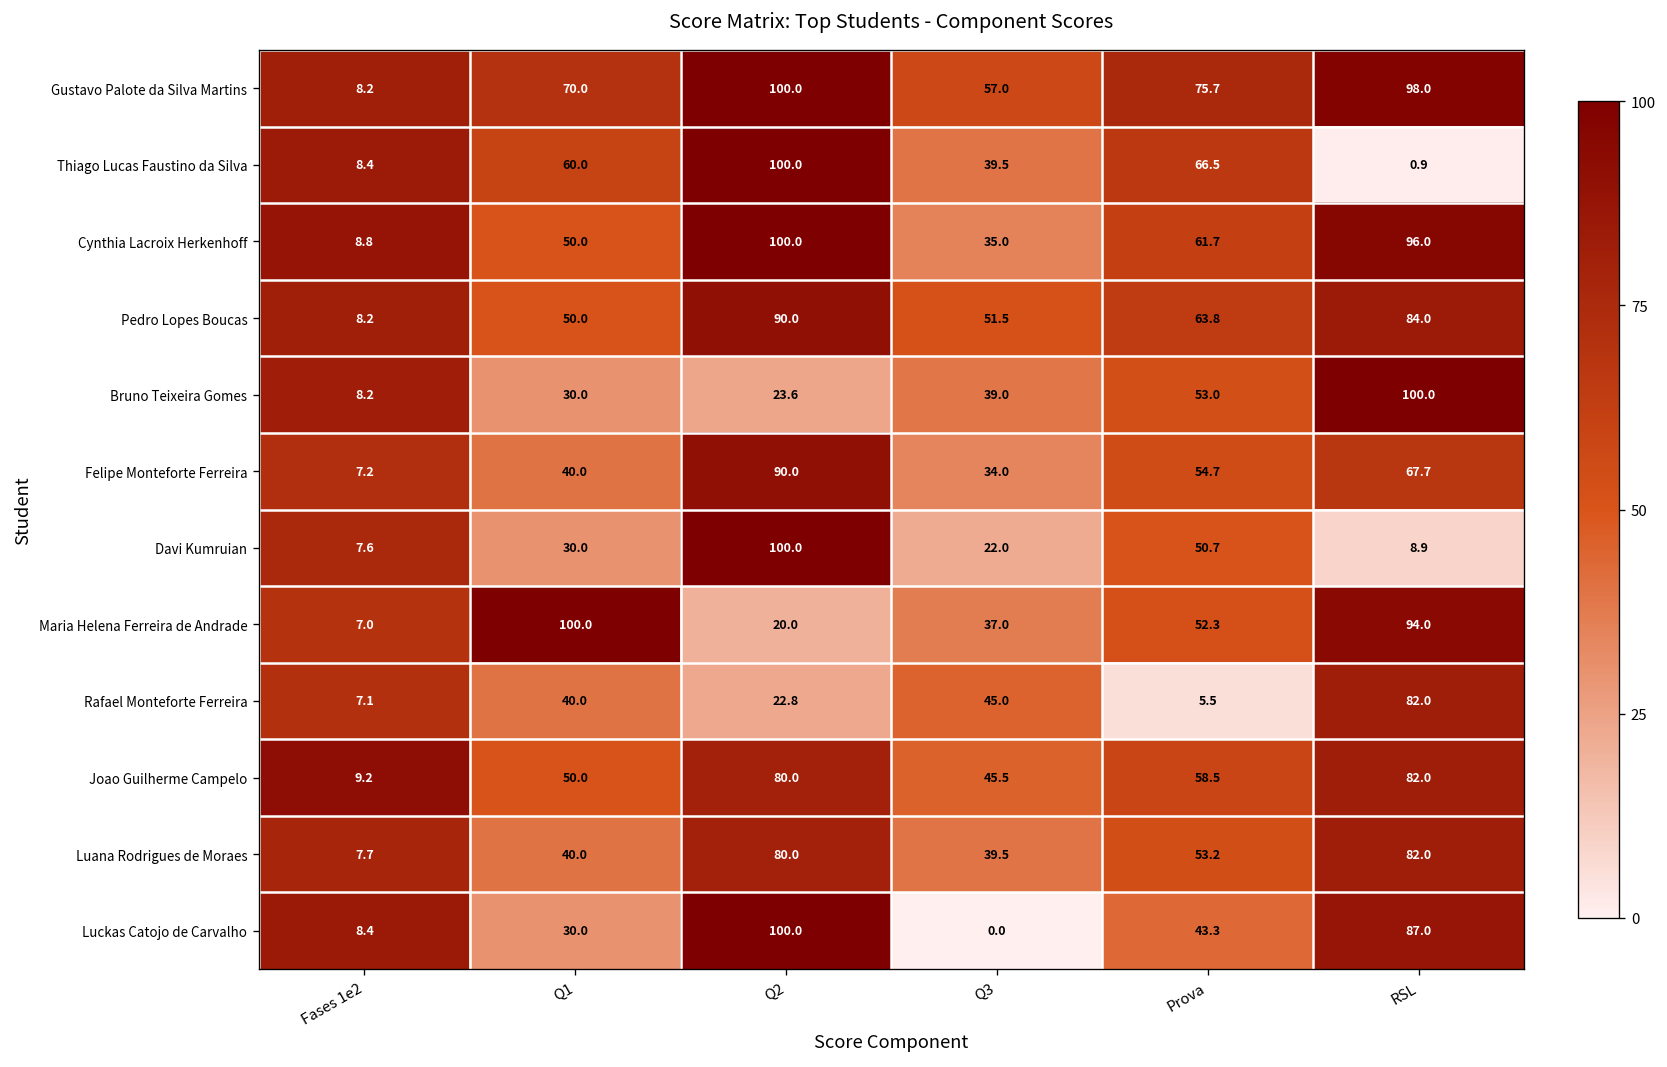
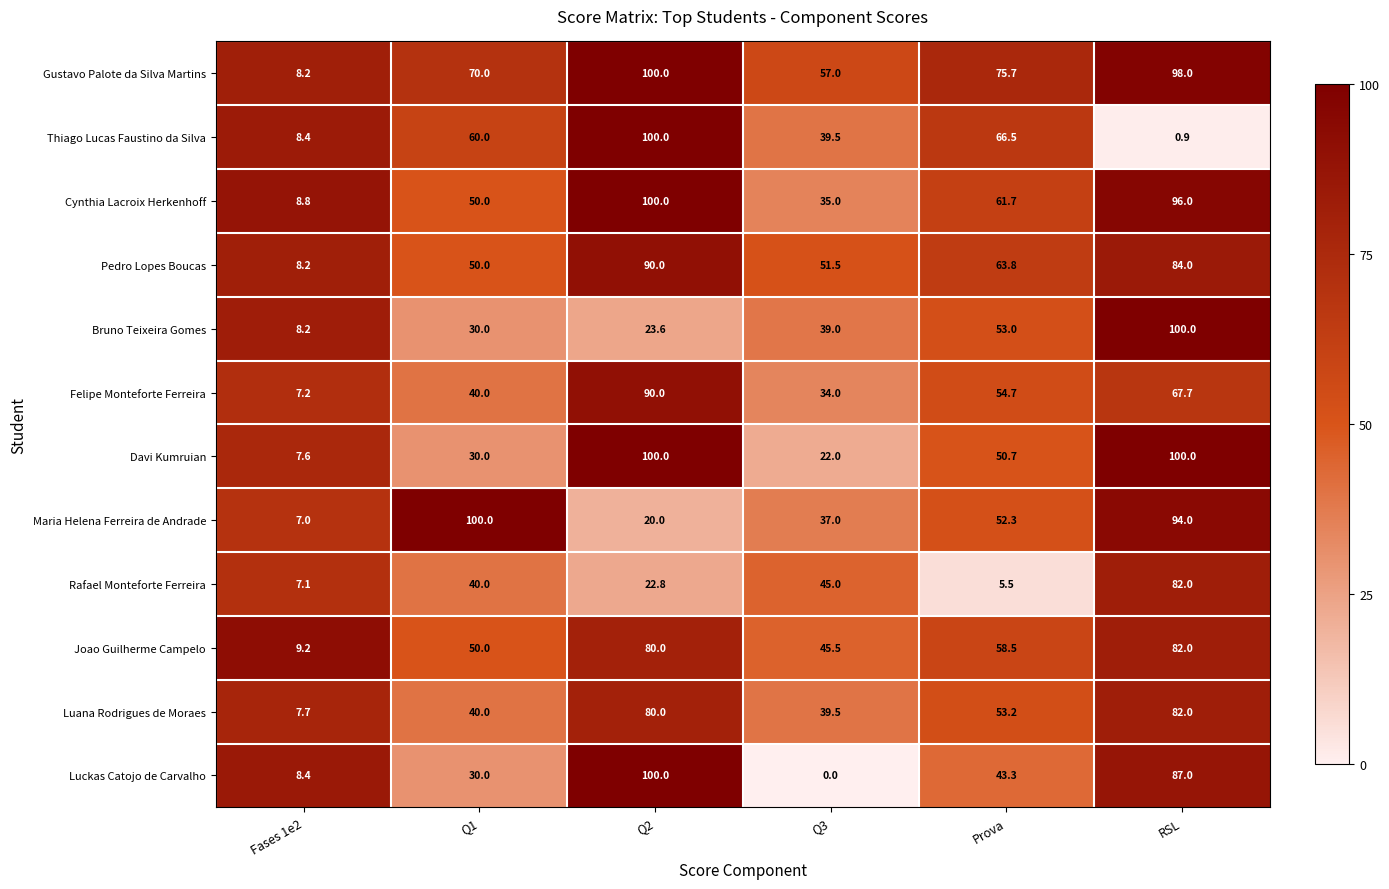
Davi Kumruian, RSL: 8.9 -> 100.0
